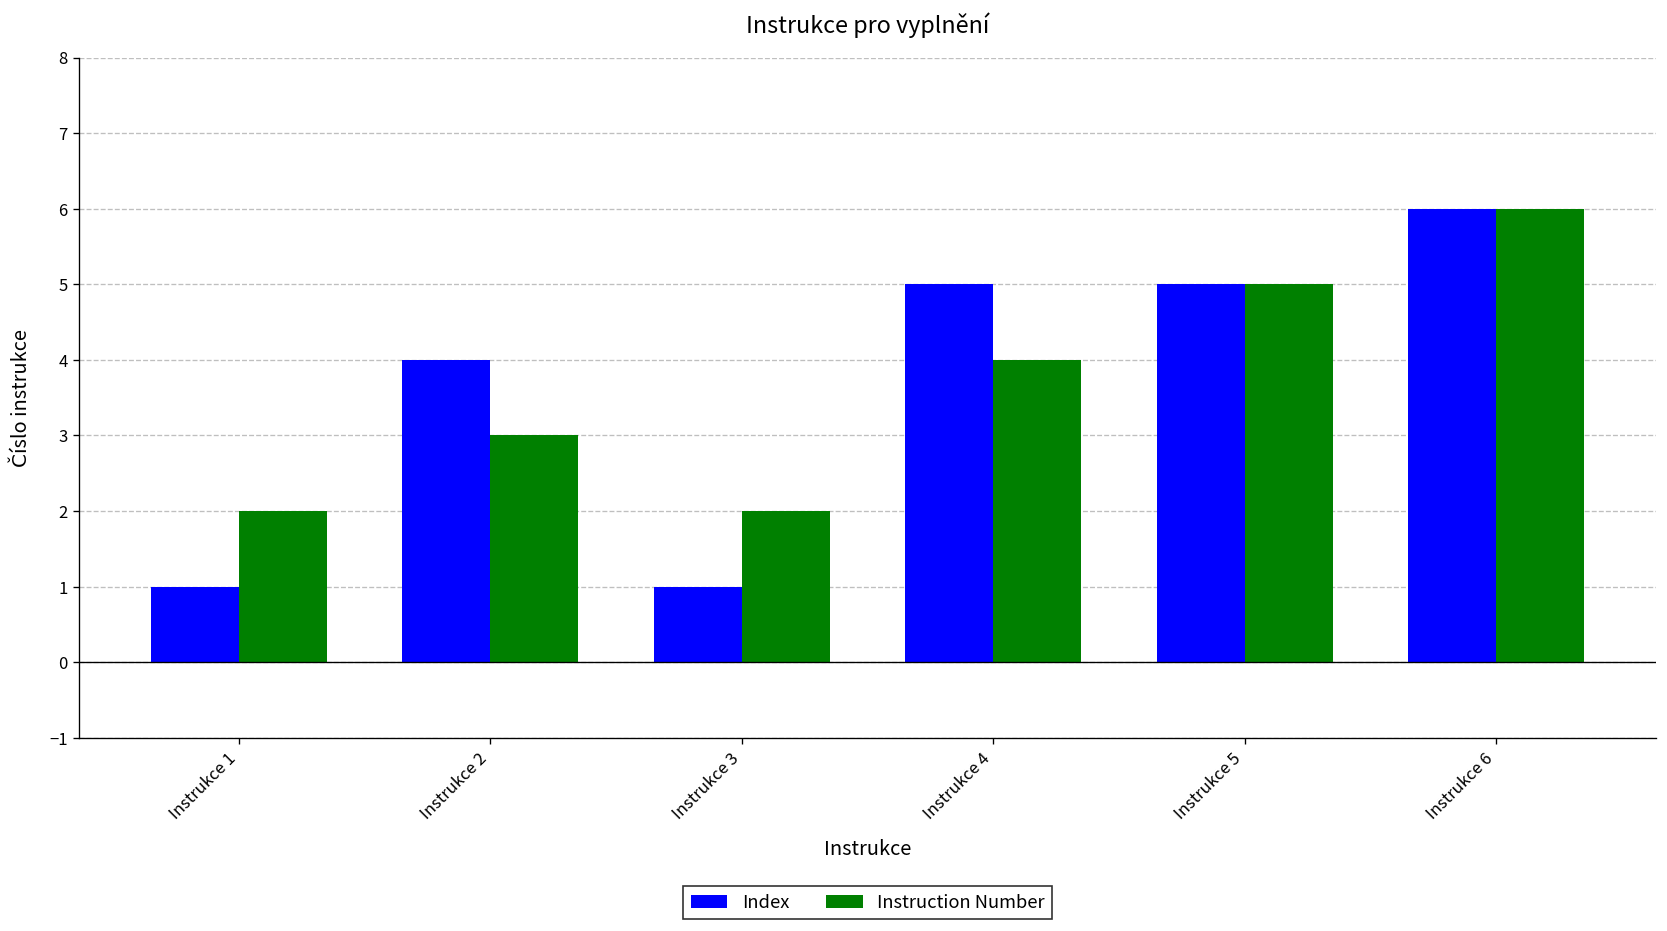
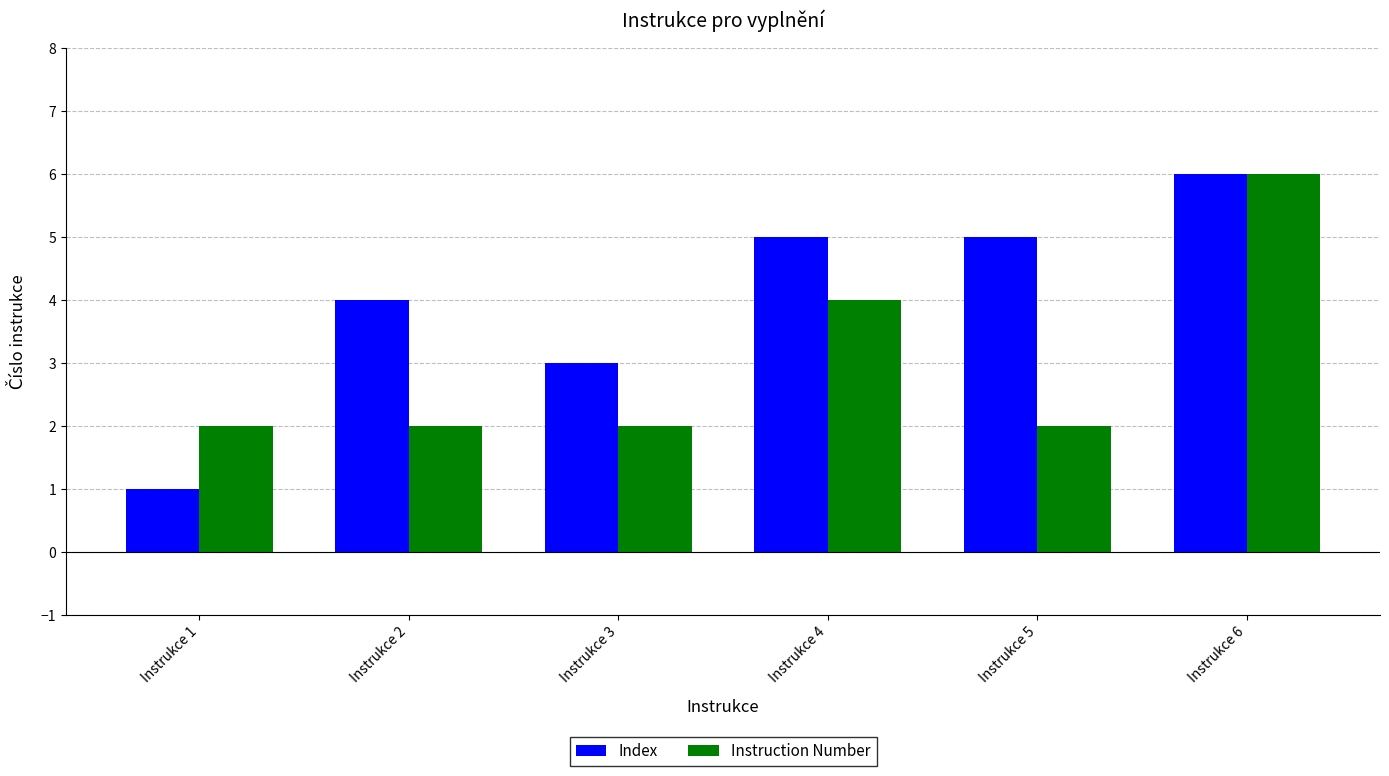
Instruction Number, Instrukce 2: 3 -> 2
Index, Instrukce 3: 1 -> 3
Instruction Number, Instrukce 5: 5 -> 2
